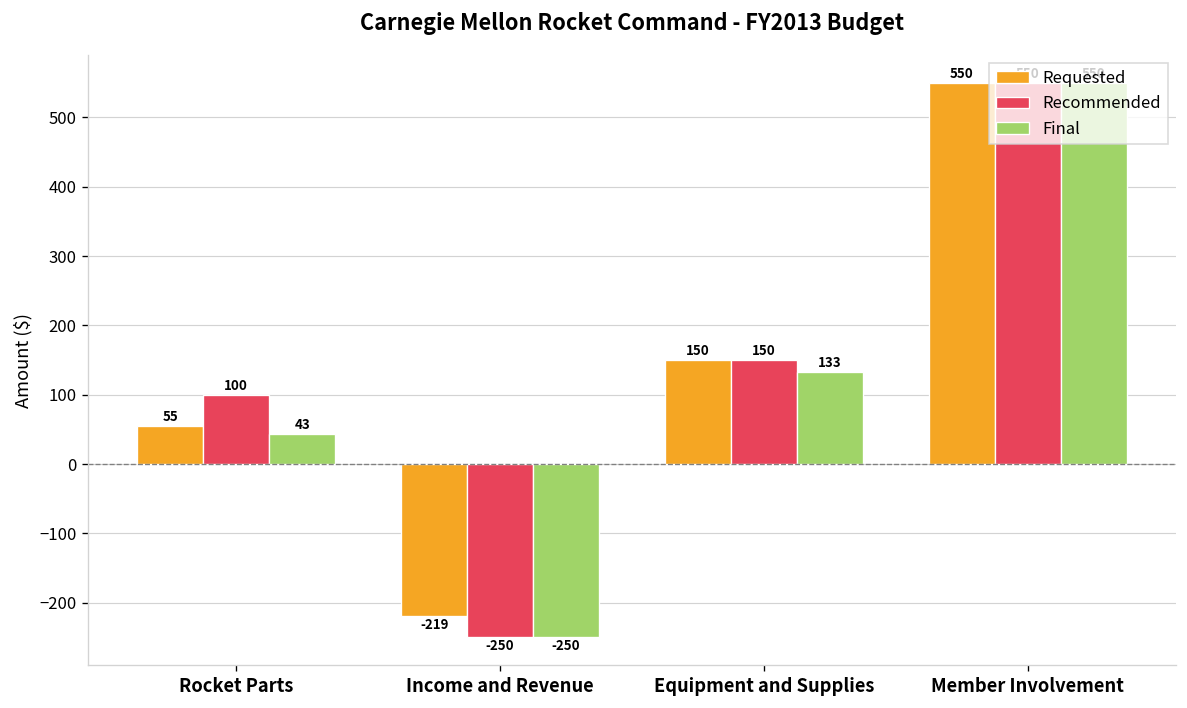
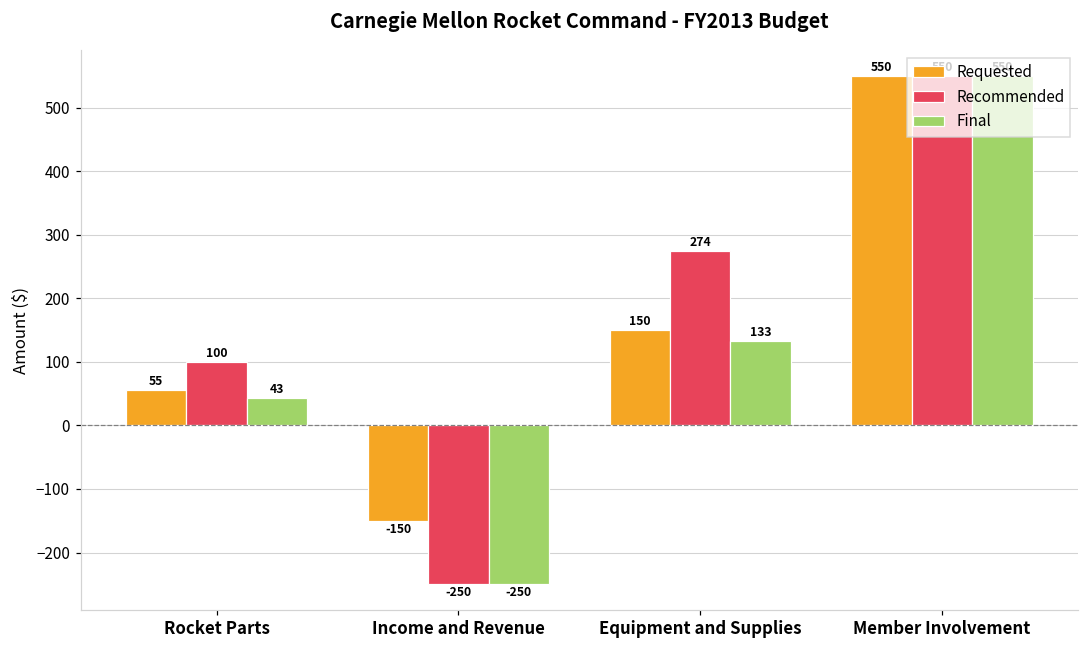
Requested, Income and Revenue: -219 -> -150
Recommended, Equipment and Supplies: 150 -> 274
